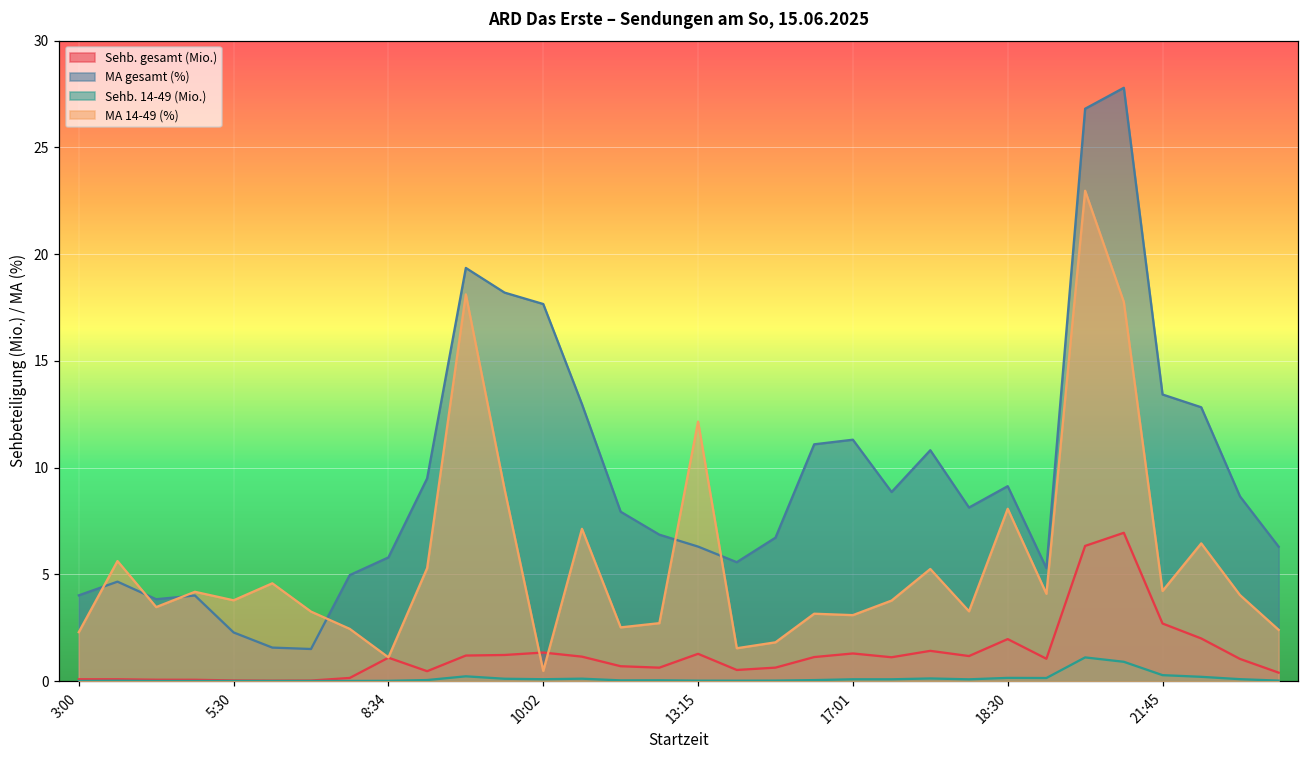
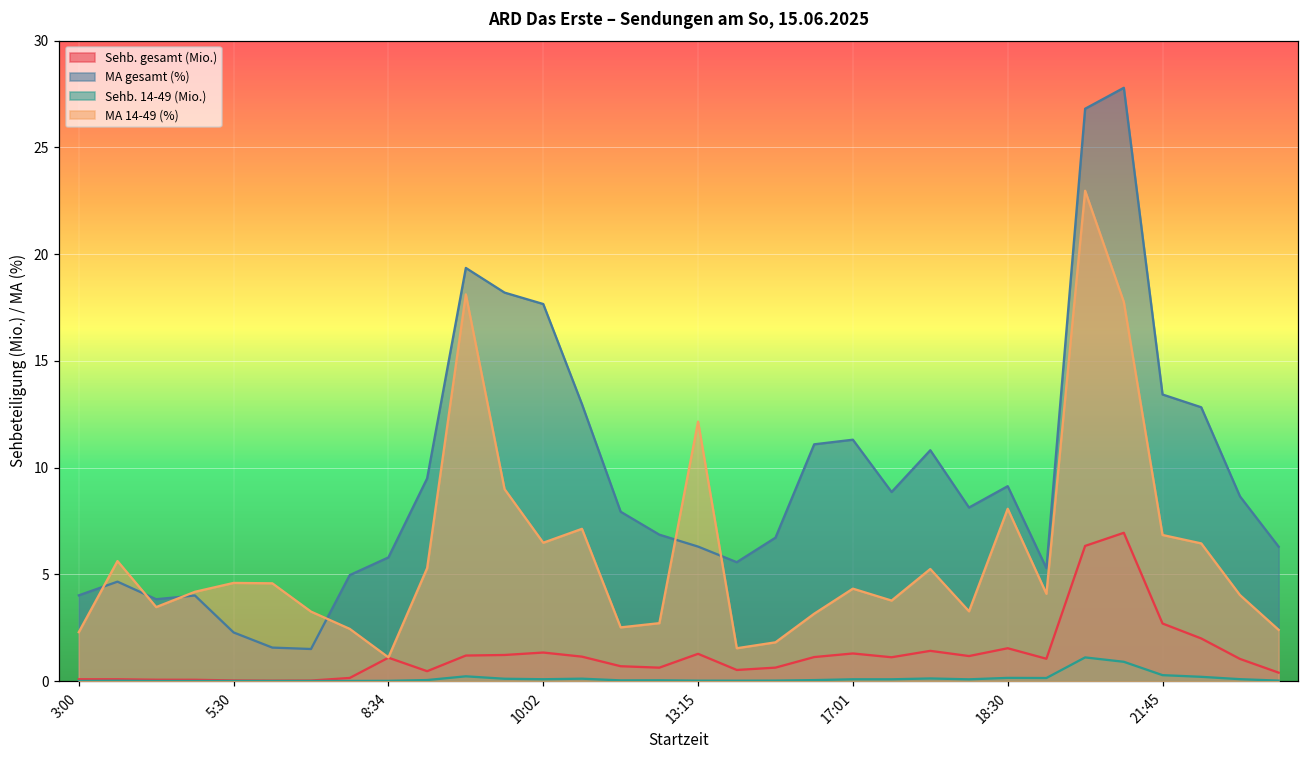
MA 14-49 (%), 5:30: 3.8 -> 4.6
MA 14-49 (%), 10:02: 0.5 -> 6.5
MA 14-49 (%), 17:01: 3.1 -> 4.3
Sehb. gesamt (Mio.), 18:30: 2.0 -> 1.5
MA 14-49 (%), 21:45: 4.2 -> 6.9
